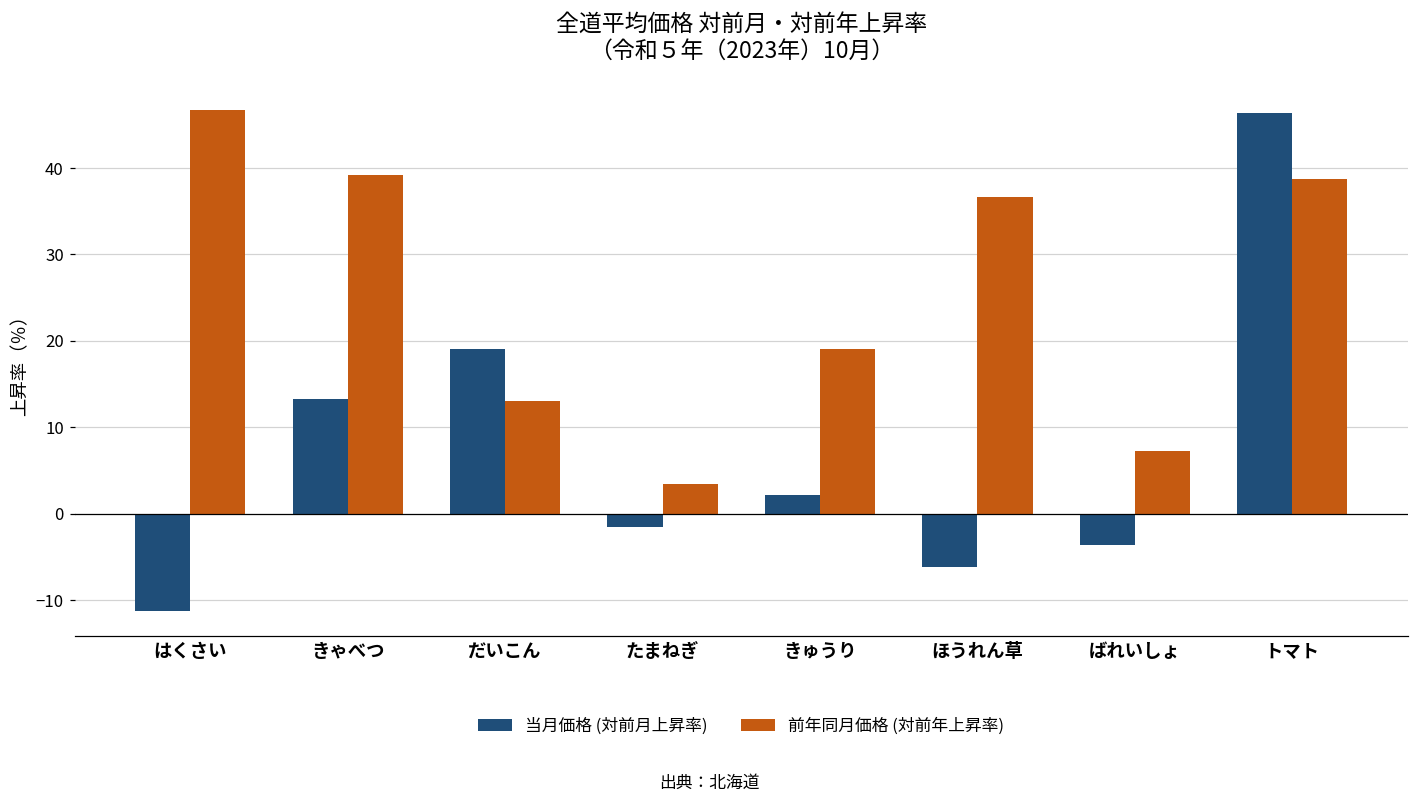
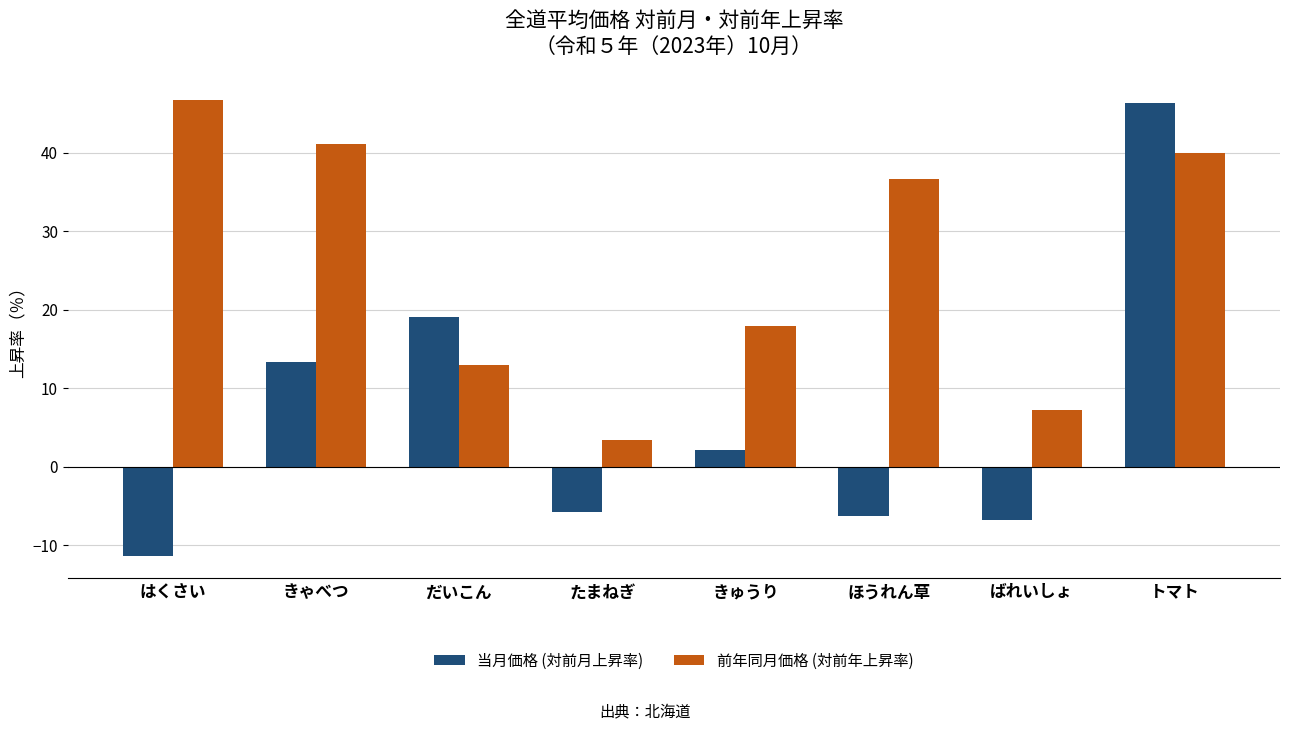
前年同月価格 (対前年上昇率), きゃべつ: 39 -> 41
当月価格 (対前月上昇率), たまねぎ: -2 -> -6
前年同月価格 (対前年上昇率), きゅうり: 19 -> 18
当月価格 (対前月上昇率), ばれいしょ: -4 -> -7
前年同月価格 (対前年上昇率), トマト: 39 -> 40
